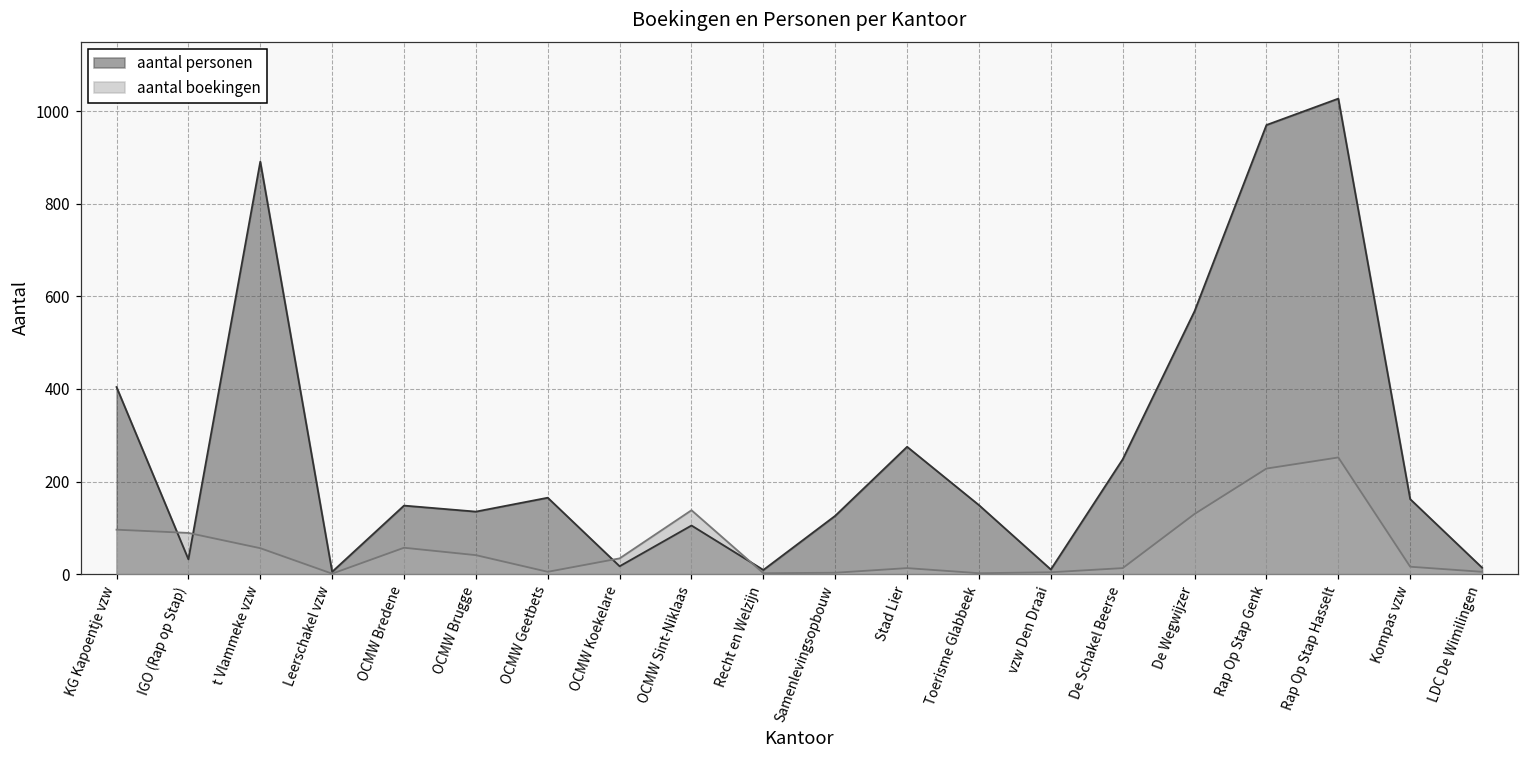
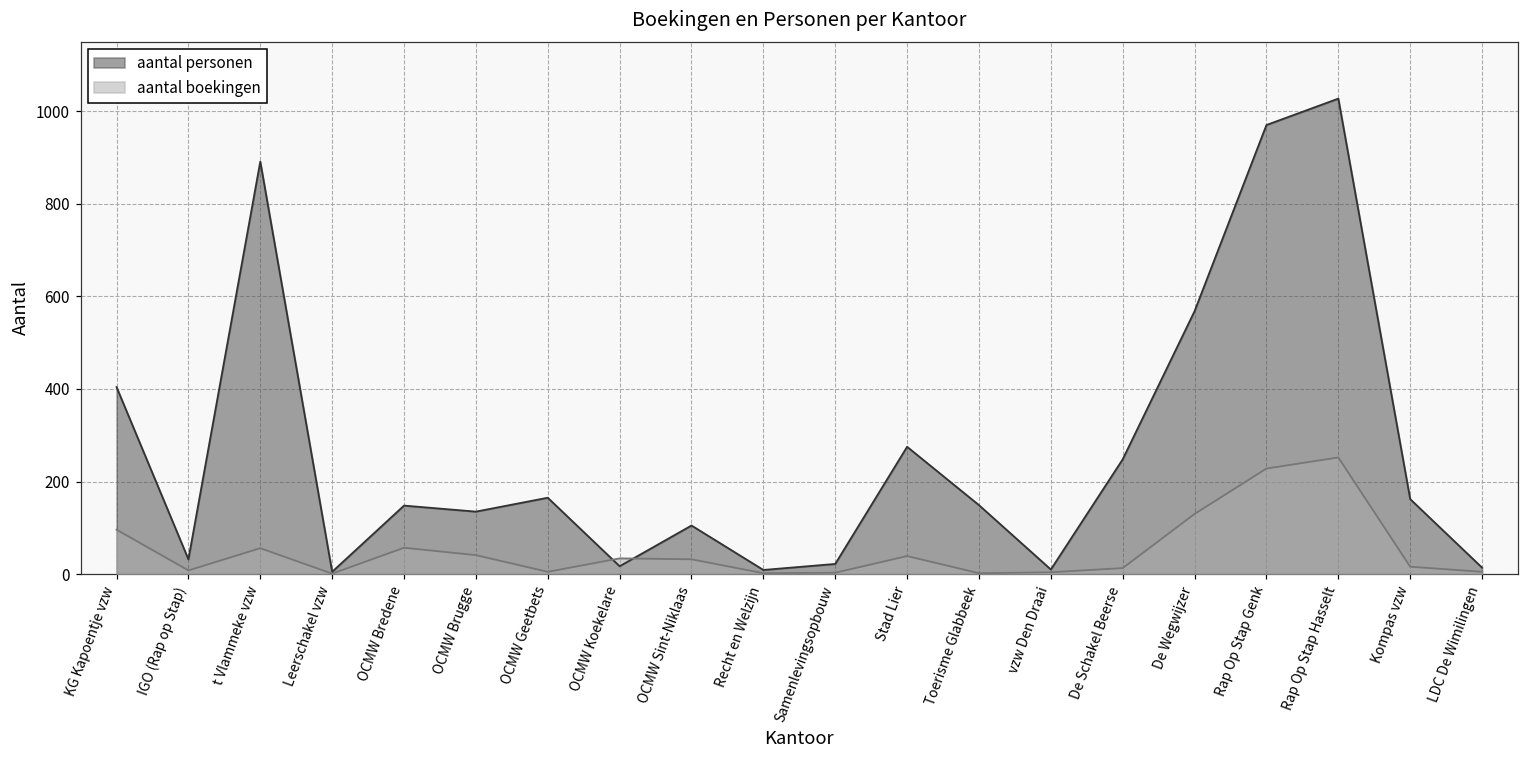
aantal boekingen, IGO (Rap op Stap): 90 -> 10
aantal boekingen, OCMW Sint-Niklaas: 140 -> 30
aantal personen, Samenlevingsopbouw: 130 -> 20
aantal boekingen, Stad Lier: 10 -> 40
